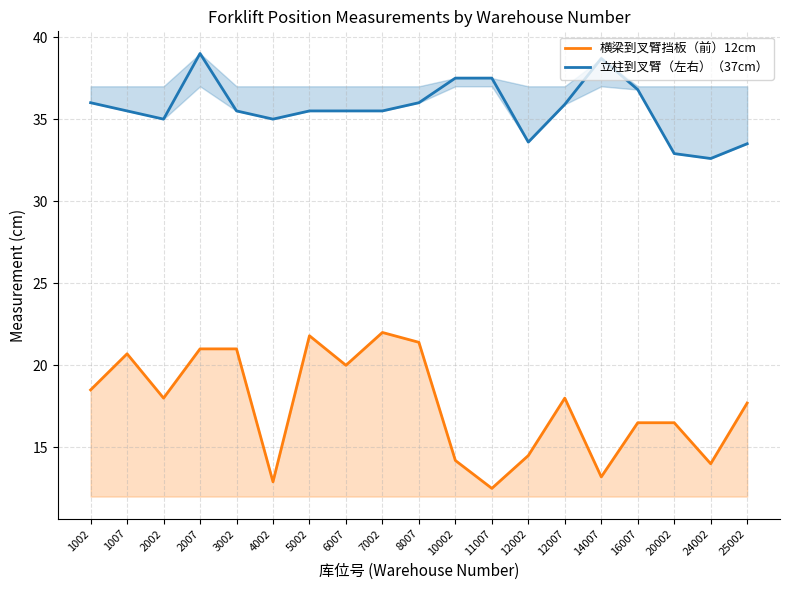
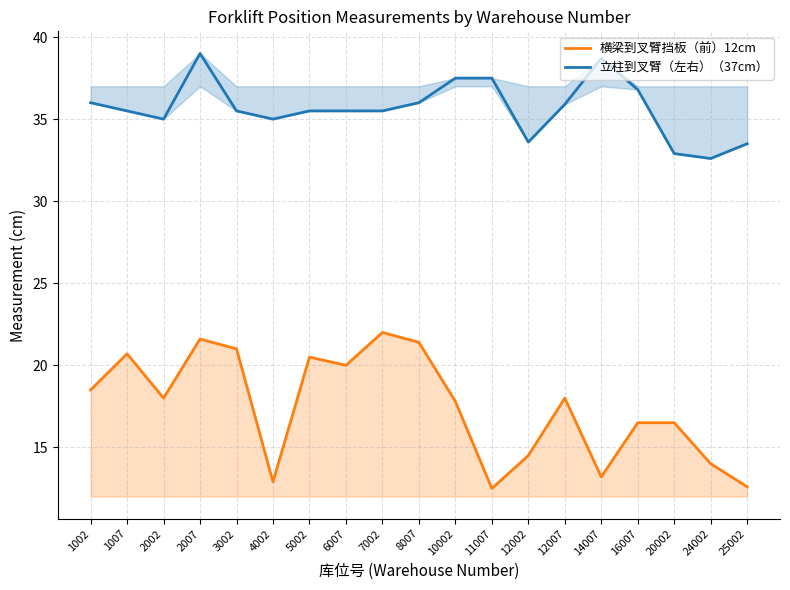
横梁到叉臂挡板（前）12cm, 2007: 21.0 -> 21.6
横梁到叉臂挡板（前）12cm, 5002: 21.8 -> 20.5
横梁到叉臂挡板（前）12cm, 10002: 14.2 -> 17.8
横梁到叉臂挡板（前）12cm, 25002: 17.7 -> 12.6
